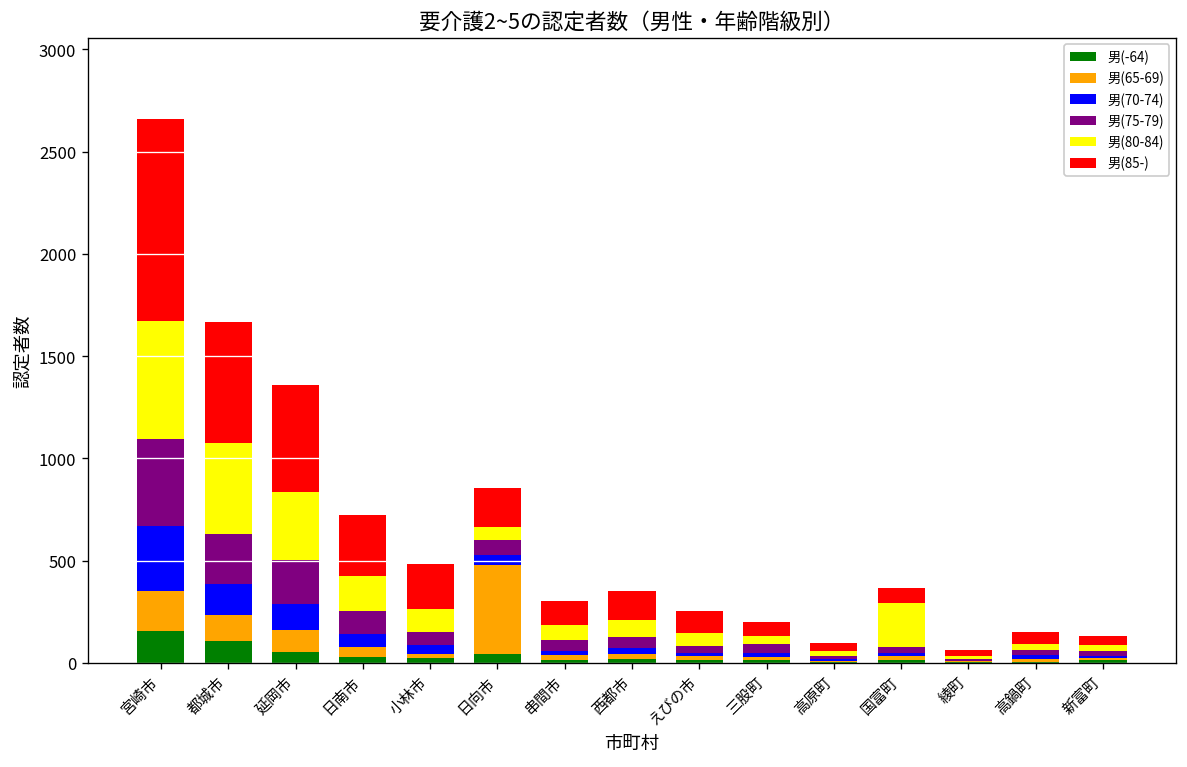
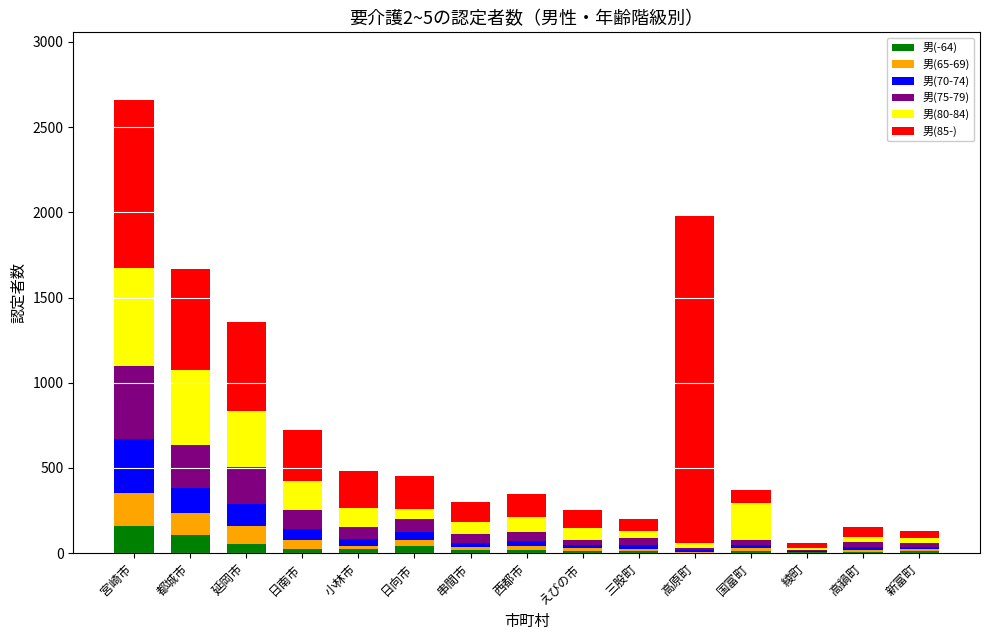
男(65-69), 日向市: 440 -> 40
男(85-), 高原町: 40 -> 1920
